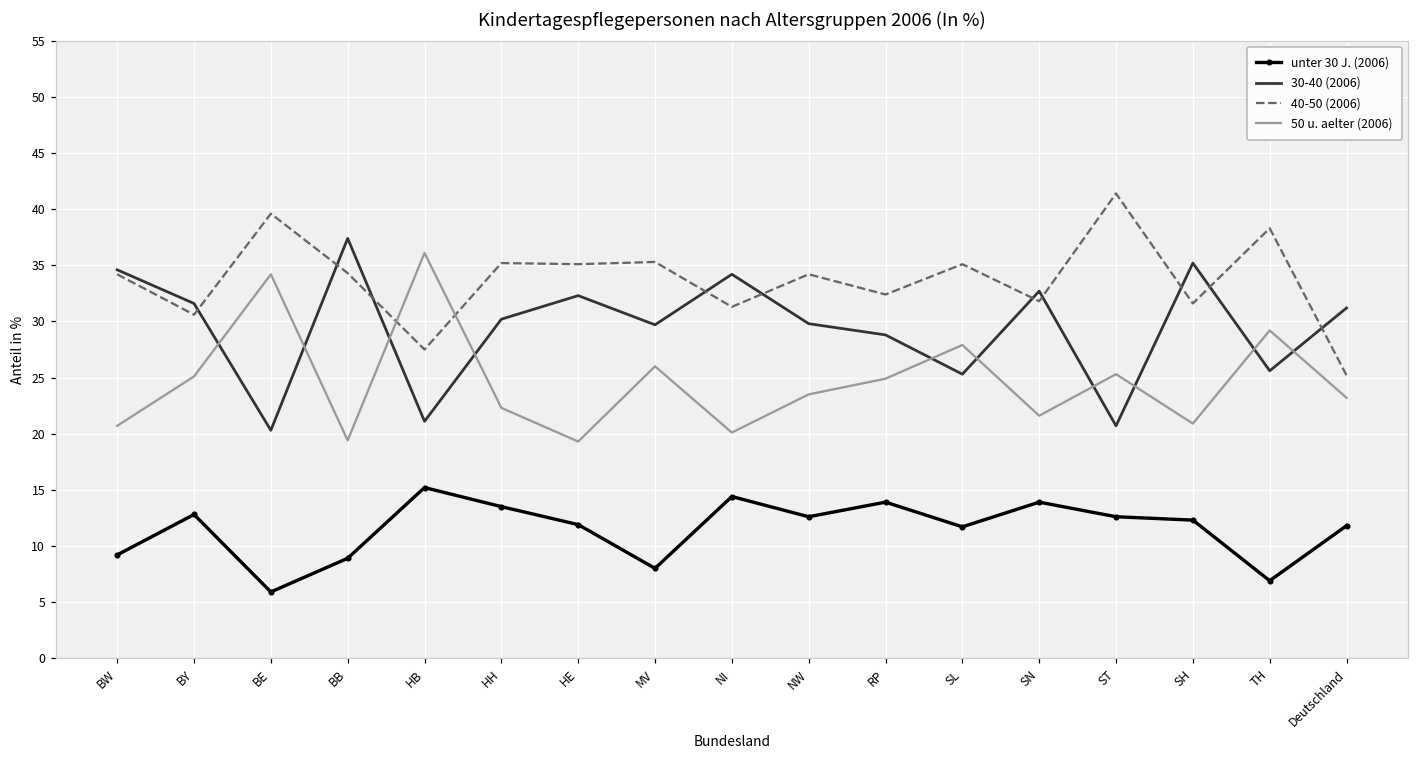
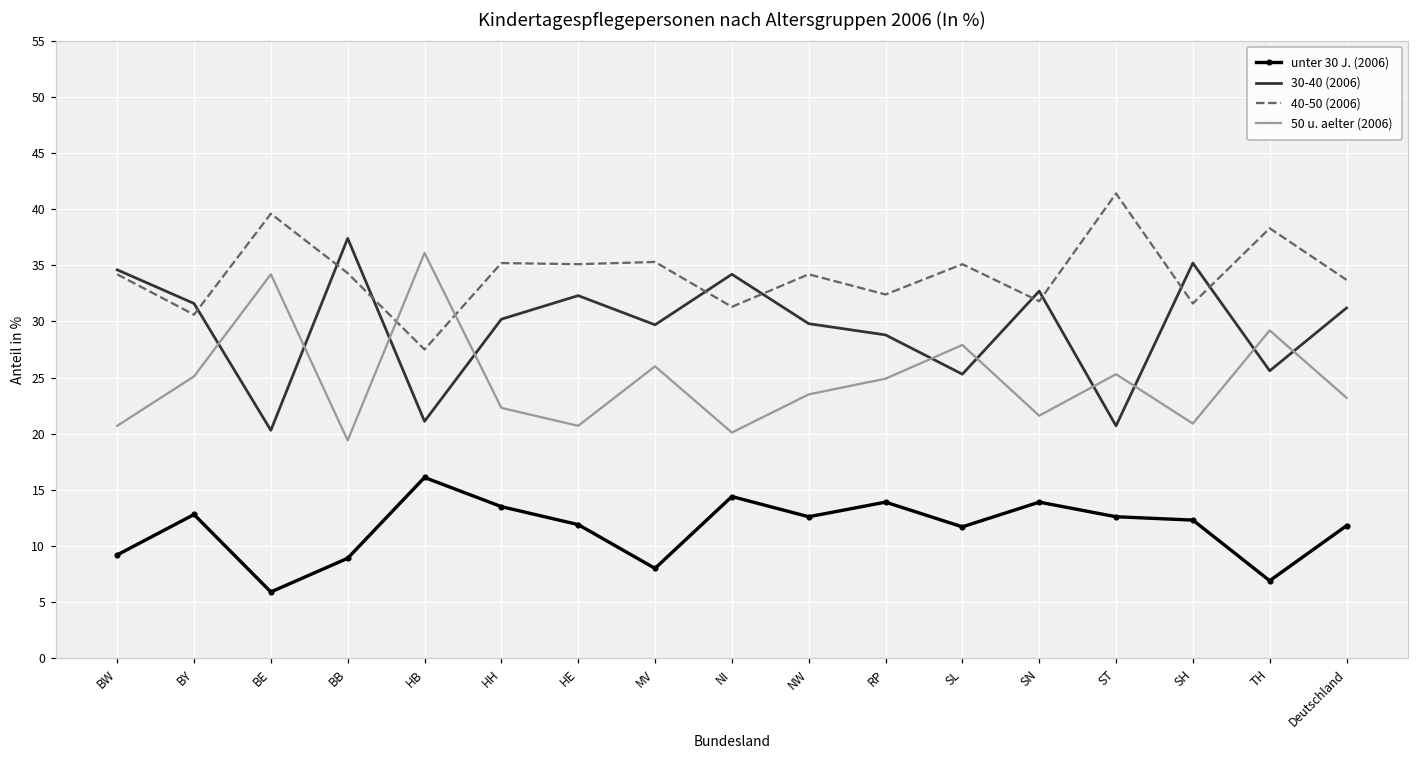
unter 30 J. (2006), HB: 15.2 -> 16.1
50 u. aelter (2006), HE: 19.3 -> 20.7
40-50 (2006), Deutschland: 25.2 -> 33.7
